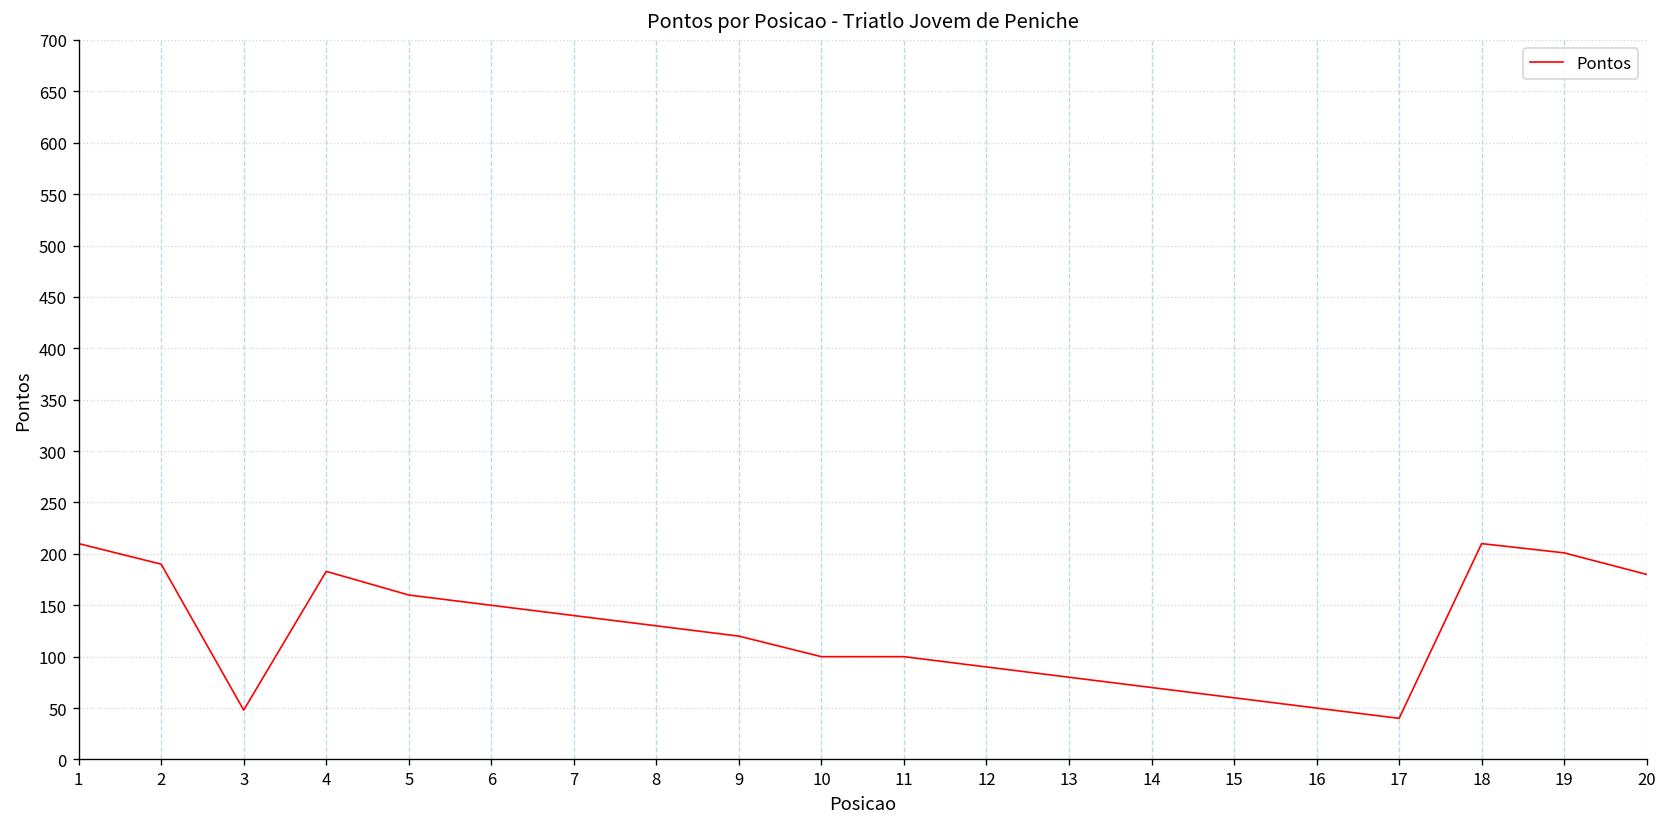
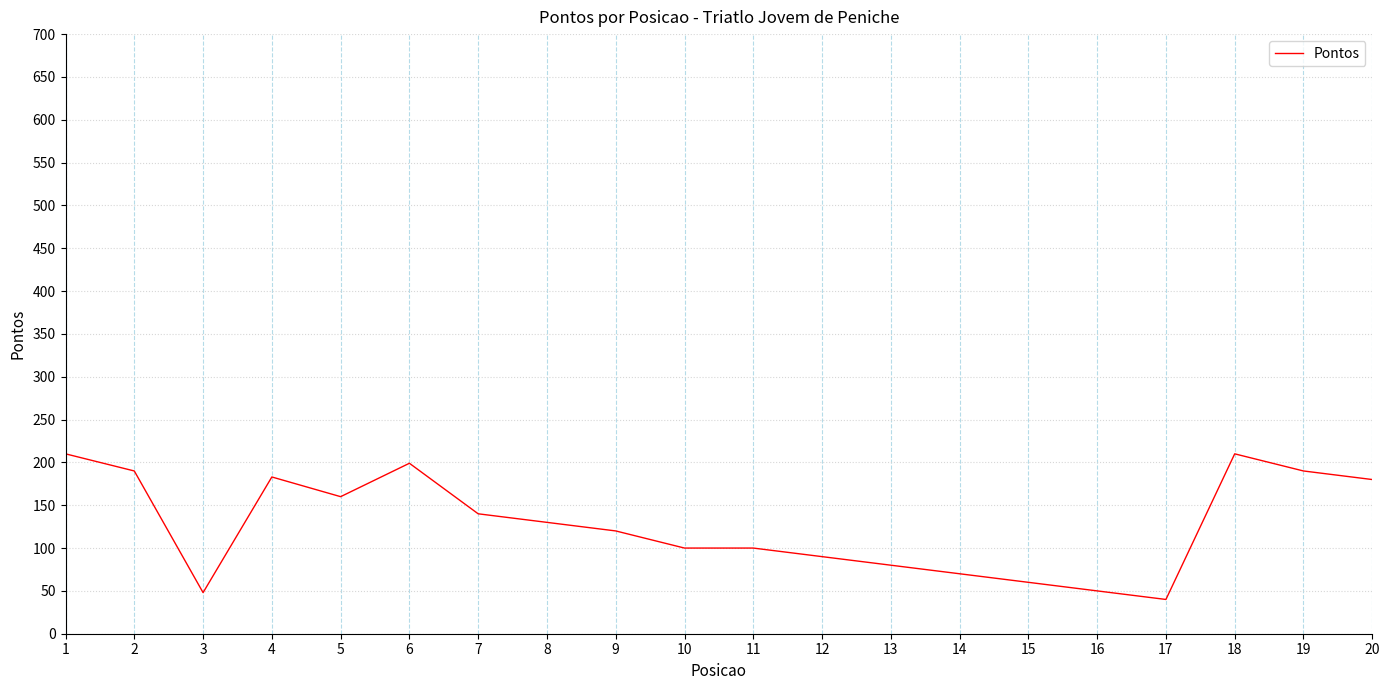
6: 150 -> 200
19: 200 -> 190
